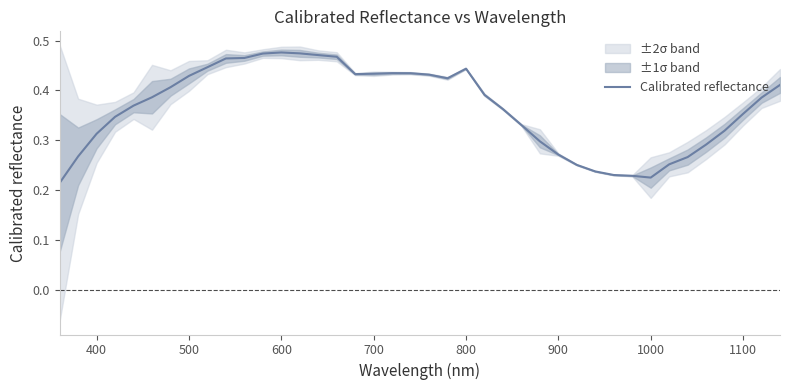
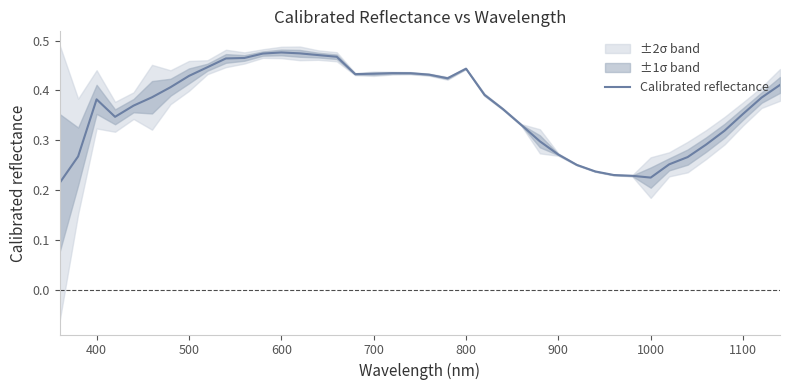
Calibrated reflectance, 400: 0.31 -> 0.38
